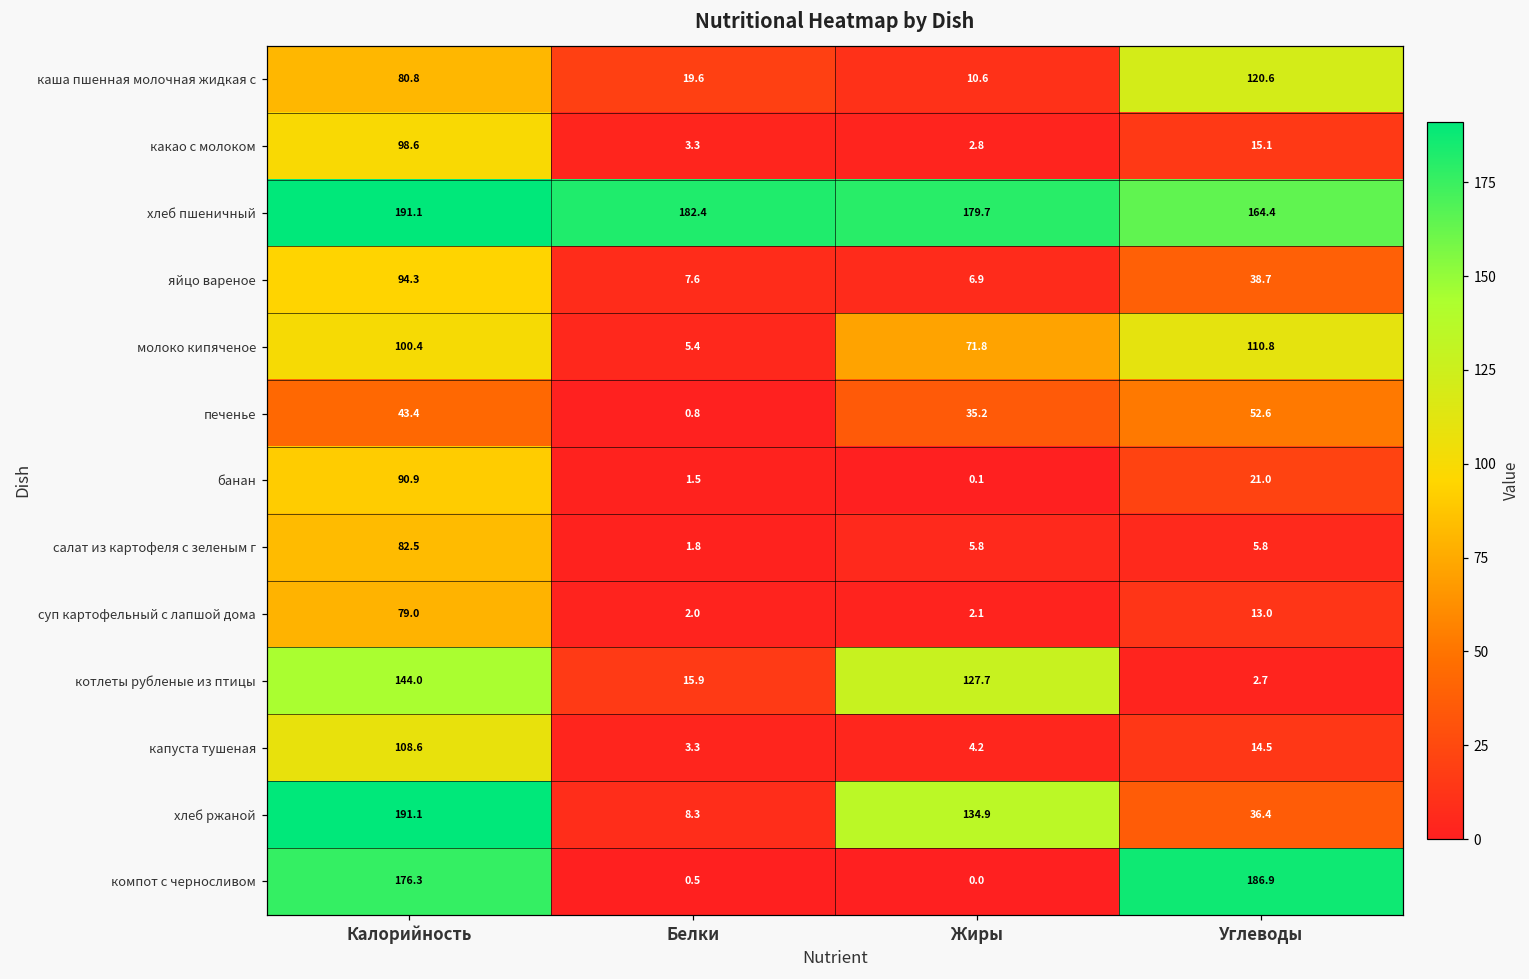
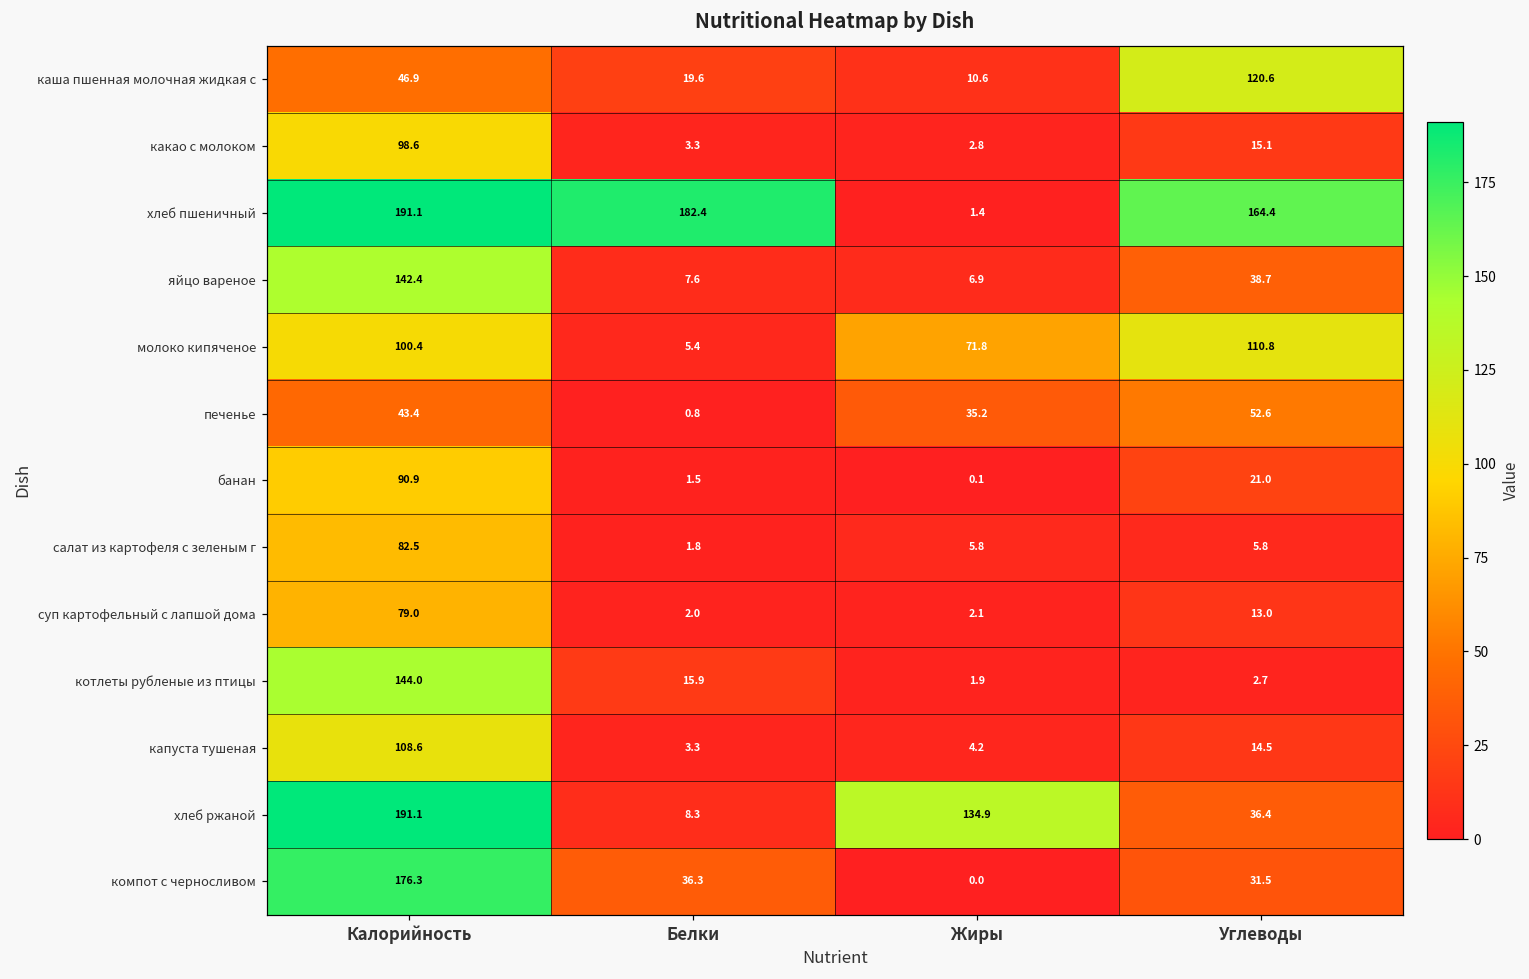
каша пшенная молочная жидкая с, Калорийность: 80.8 -> 46.9
хлеб пшеничный, Жиры: 179.7 -> 1.4
яйцо вареное, Калорийность: 94.3 -> 142.4
котлеты рубленые из птицы, Жиры: 127.7 -> 1.9
компот с черносливом, Белки: 0.5 -> 36.3
компот с черносливом, Углеводы: 186.9 -> 31.5
